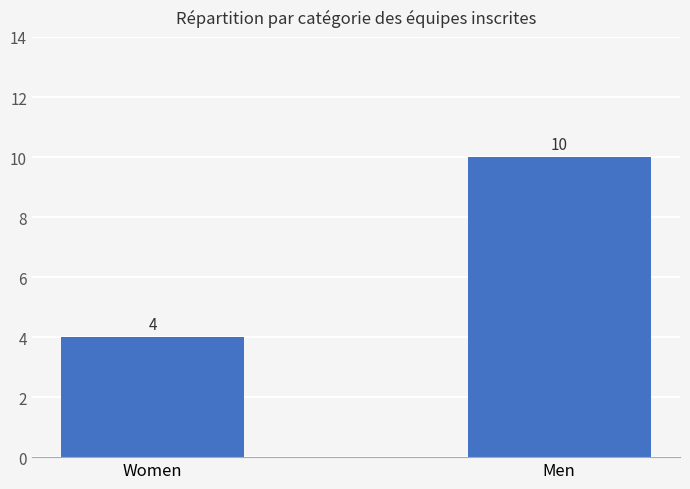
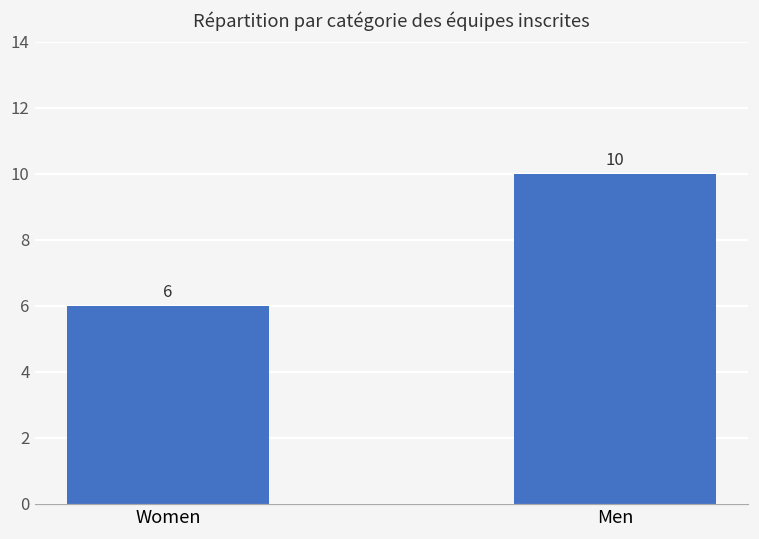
Women: 4 -> 6
